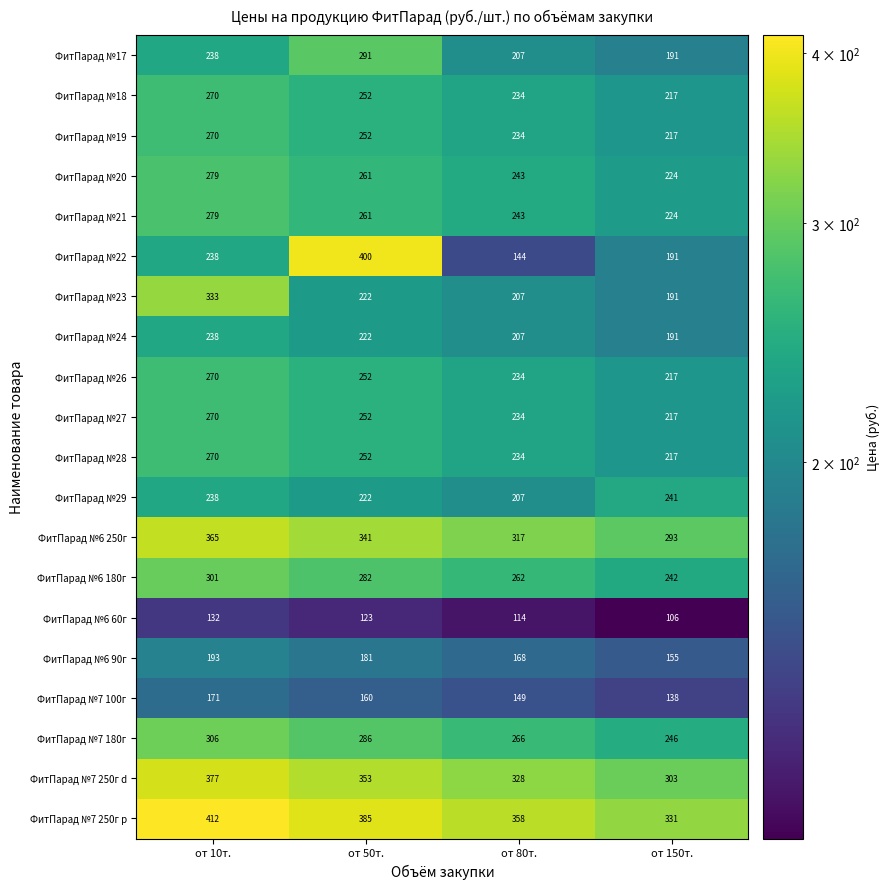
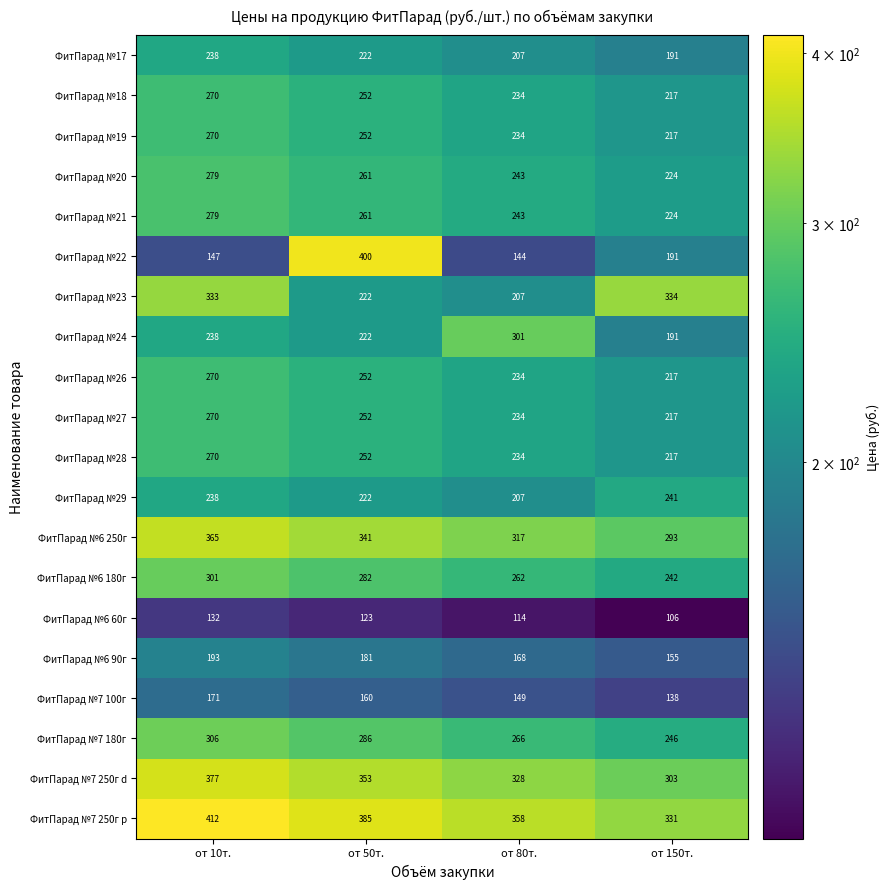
ФитПарад №17, от 50т.: 291 -> 222
ФитПарад №22, от 10т.: 238 -> 147
ФитПарад №23, от 150т.: 191 -> 334
ФитПарад №24, от 80т.: 207 -> 301
